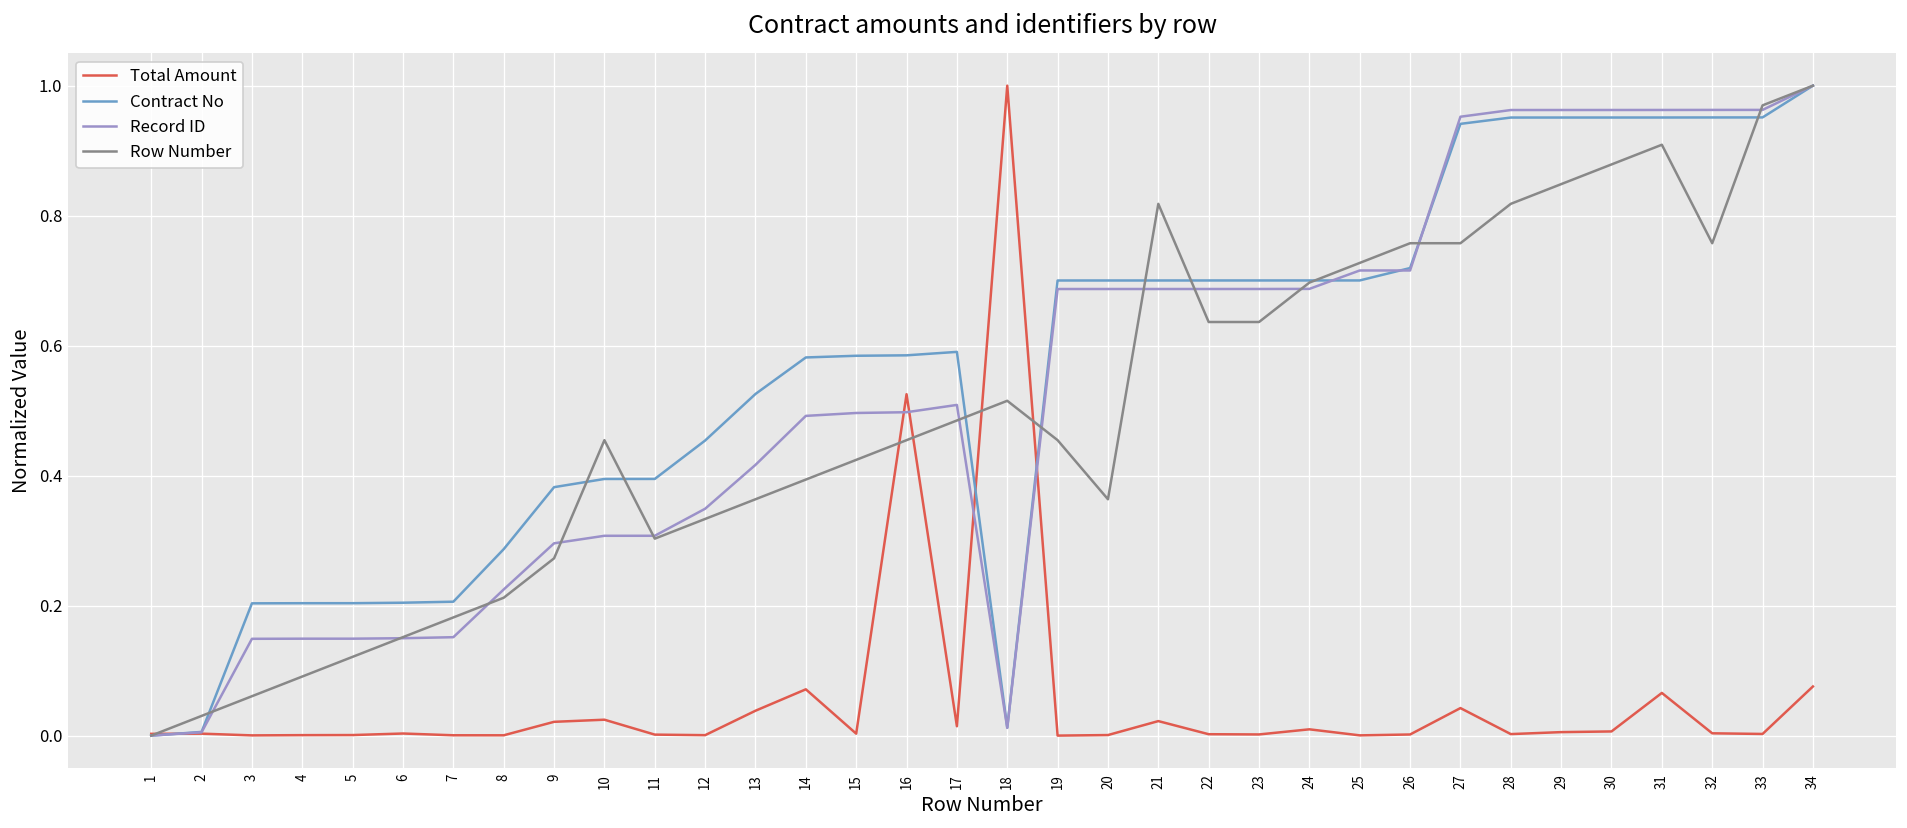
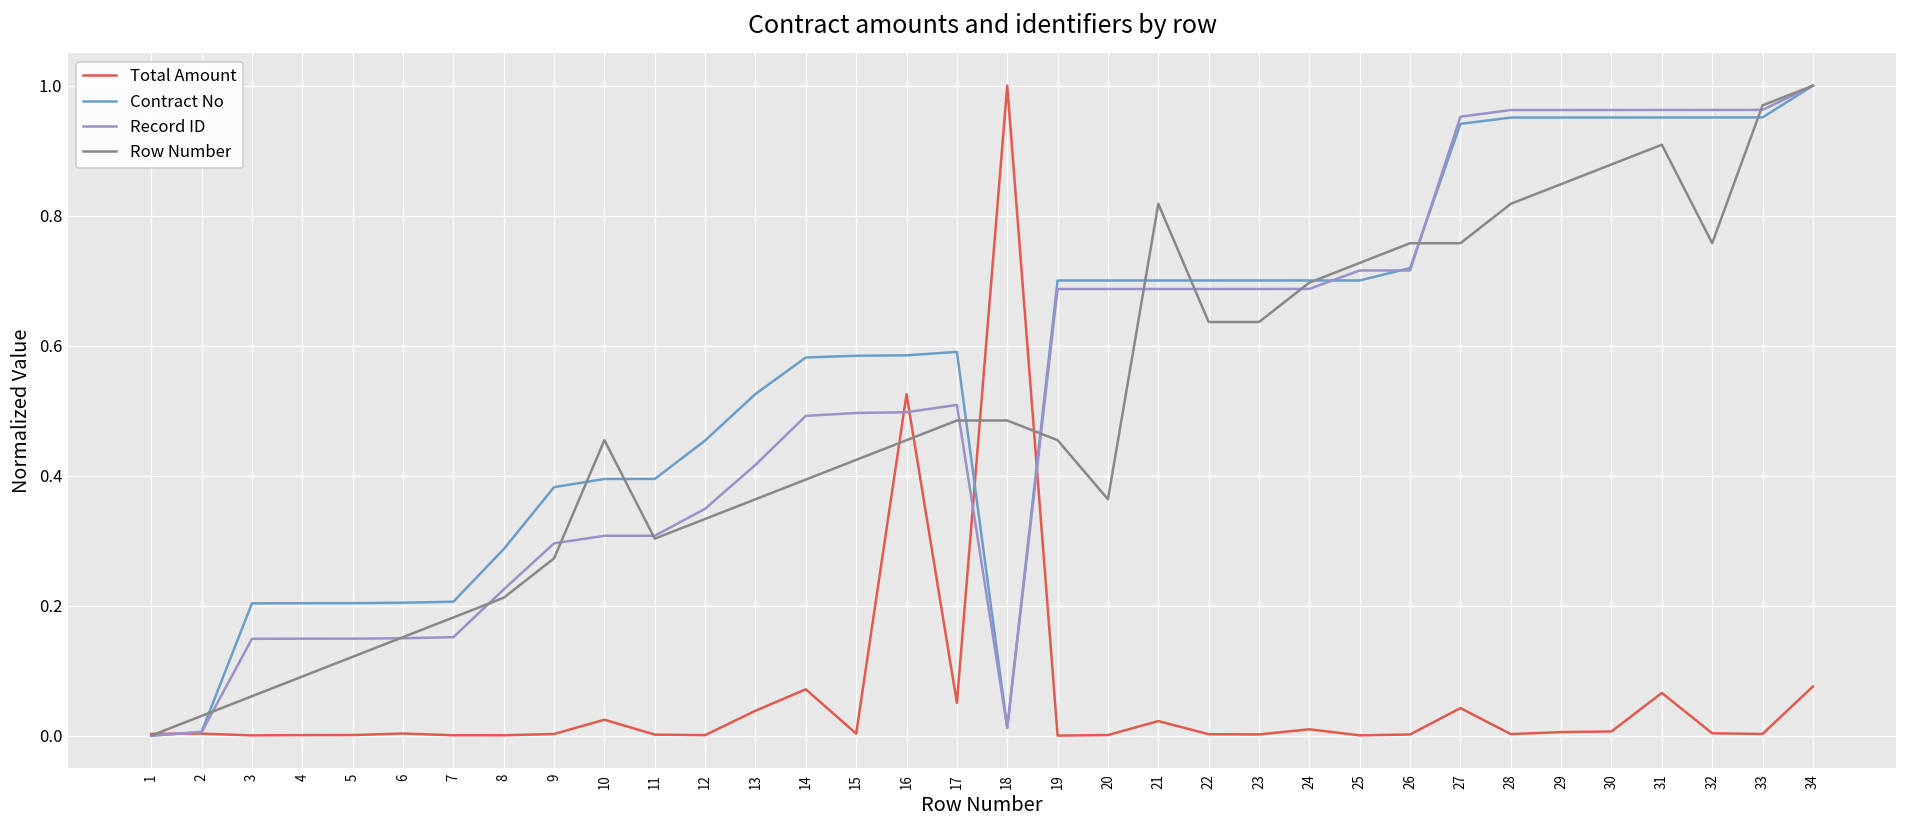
Total Amount, 9: 0.02 -> 0.00
Total Amount, 17: 0.01 -> 0.05
Row Number, 18: 0.52 -> 0.48
